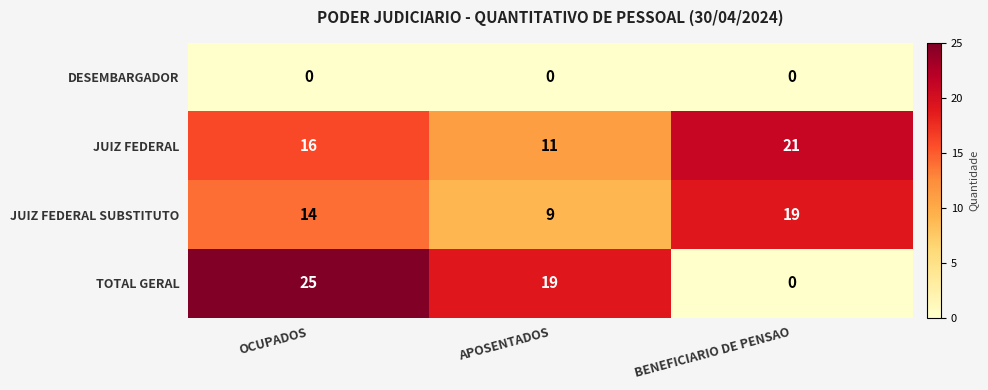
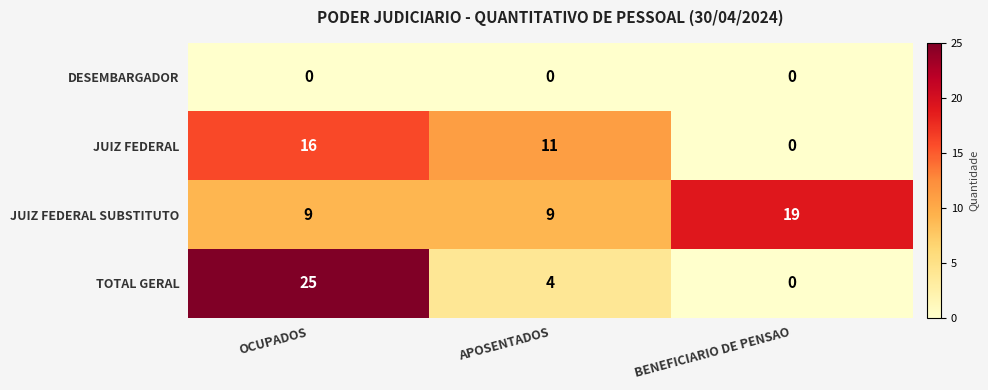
JUIZ FEDERAL, BENEFICIARIO DE PENSAO: 21 -> 0
JUIZ FEDERAL SUBSTITUTO, OCUPADOS: 14 -> 9
TOTAL GERAL, APOSENTADOS: 19 -> 4
